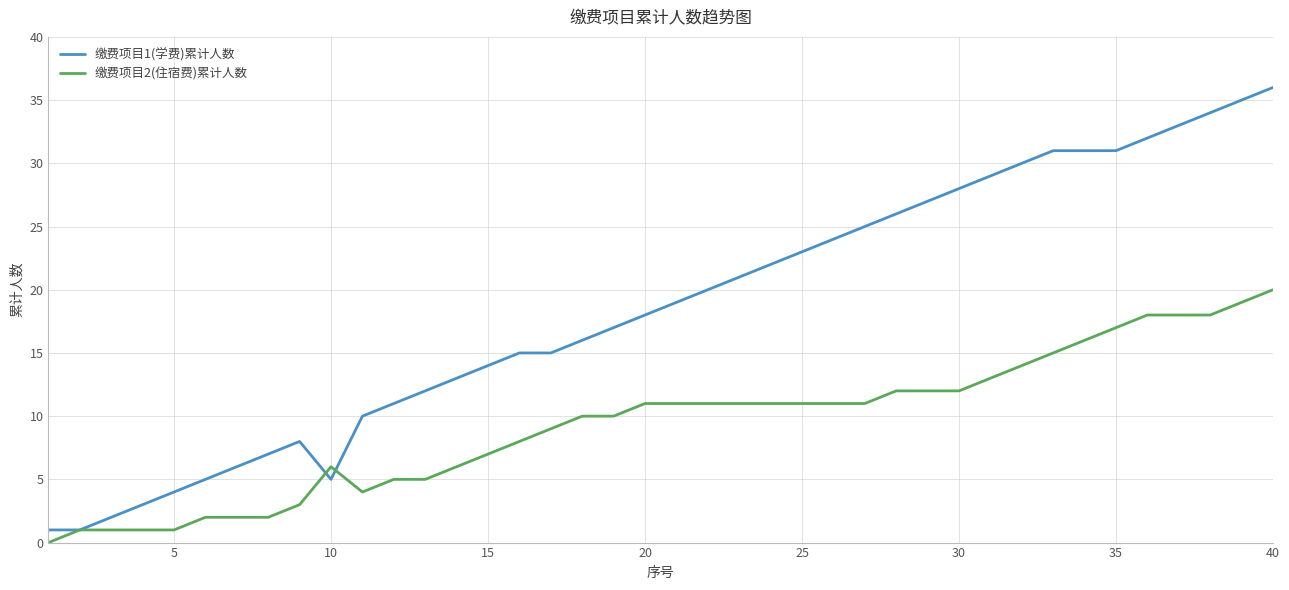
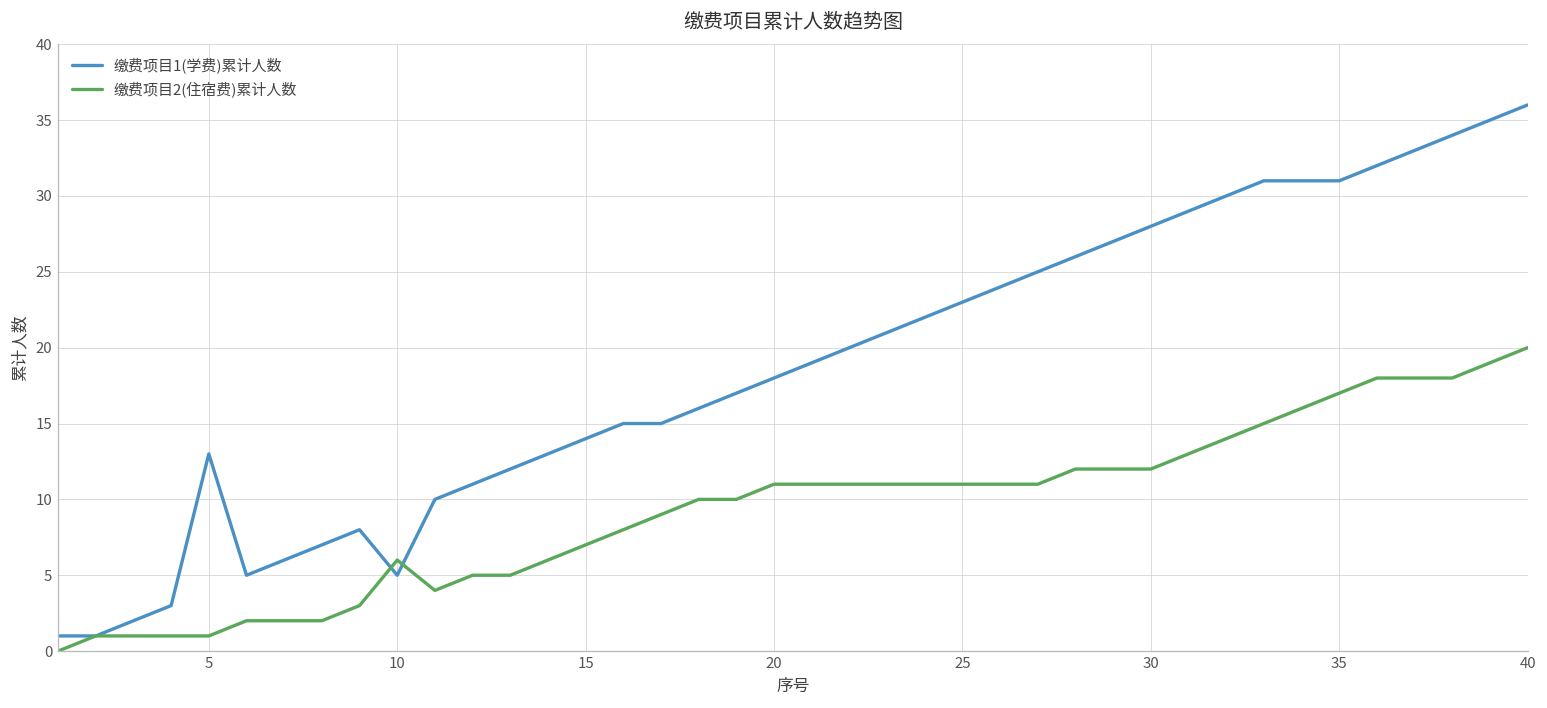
缴费项目1(学费)累计人数, 5: 4 -> 13
